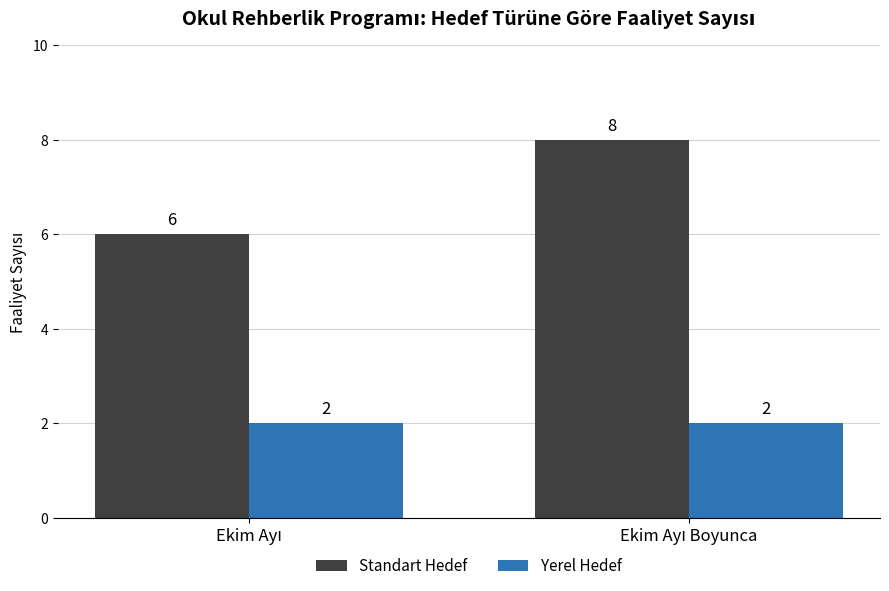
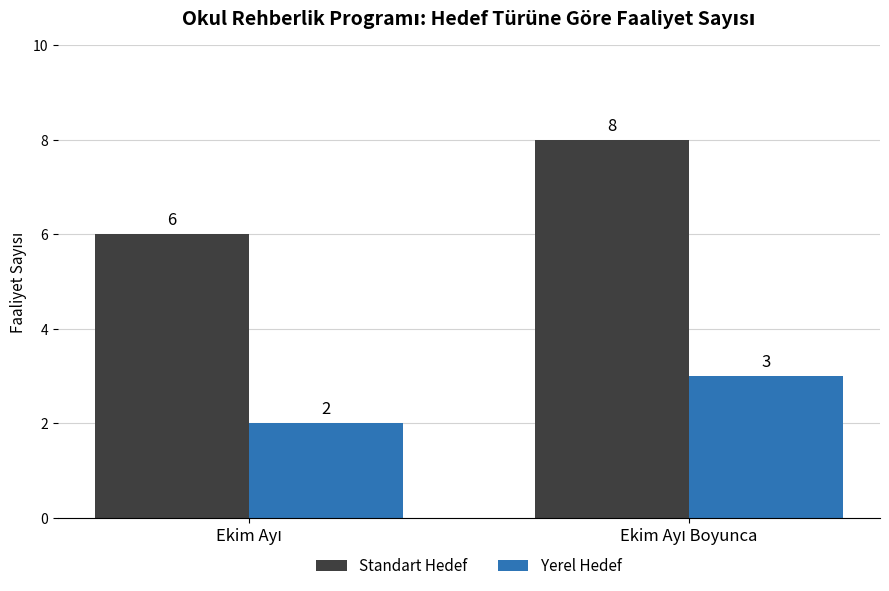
Yerel Hedef, Ekim Ayı Boyunca: 2 -> 3
